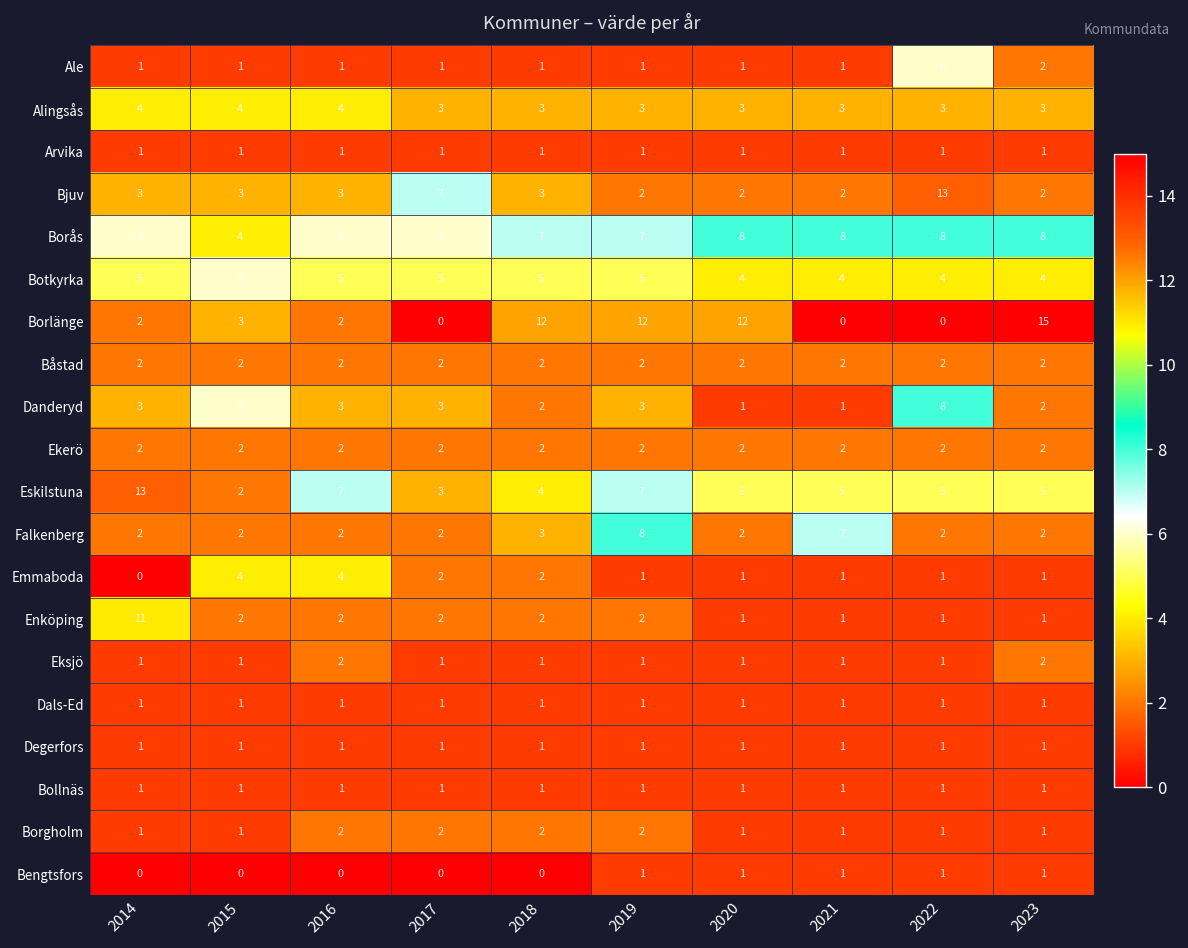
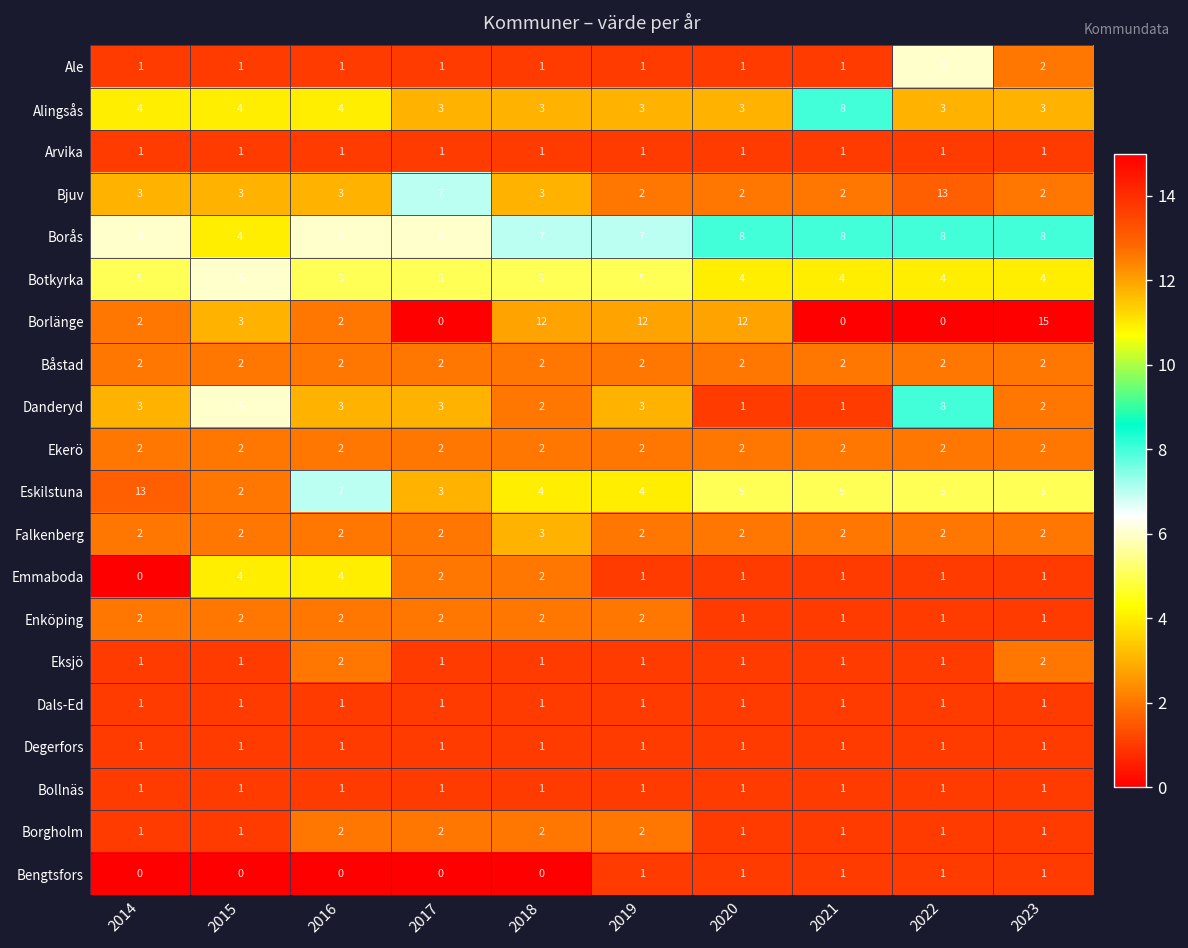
Alingsås, 2021: 3 -> 8
Eskilstuna, 2019: 7 -> 4
Falkenberg, 2019: 8 -> 2
Falkenberg, 2021: 7 -> 2
Enköping, 2014: 11 -> 2
